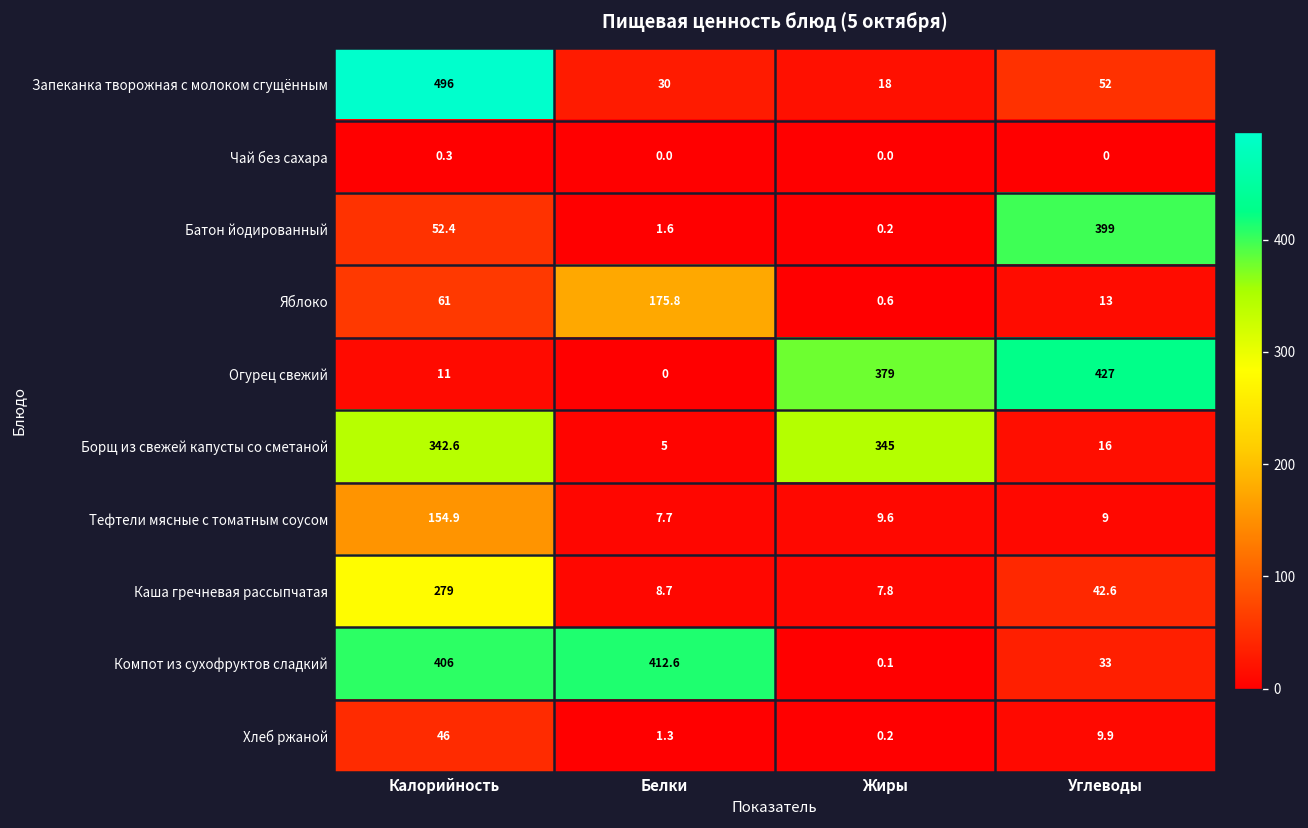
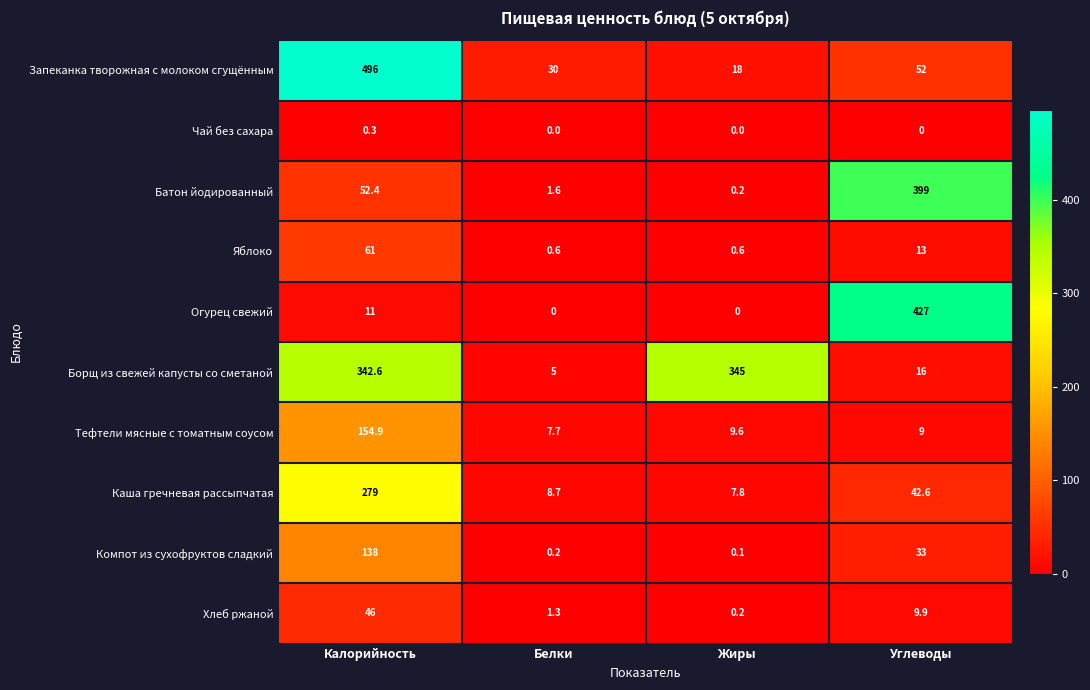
Яблоко, Белки: 175.8 -> 0.6
Огурец свежий, Жиры: 379 -> 0
Компот из сухофруктов сладкий, Калорийность: 406 -> 138
Компот из сухофруктов сладкий, Белки: 412.6 -> 0.2
